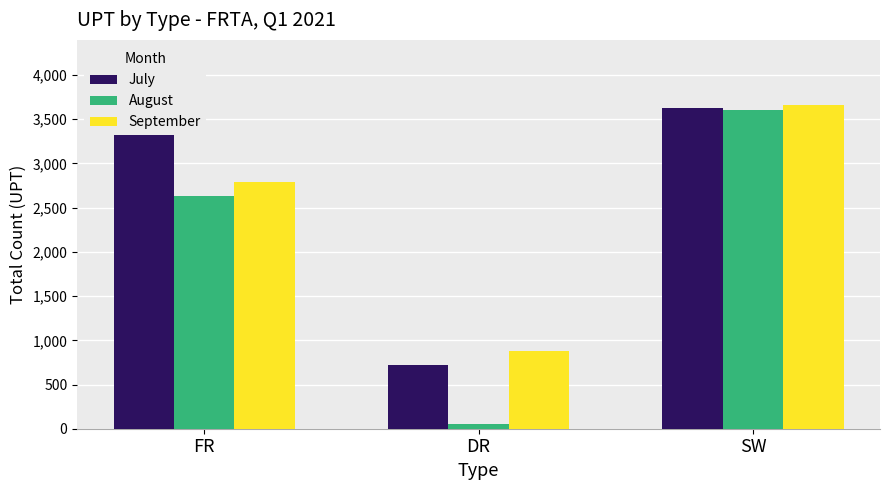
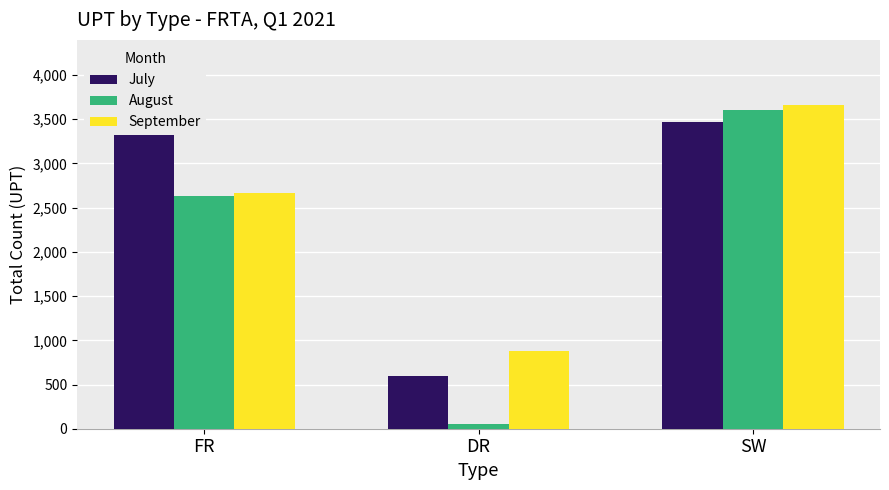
September, FR: 2,800 -> 2,700
July, DR: 700 -> 600
July, SW: 3,600 -> 3,500
